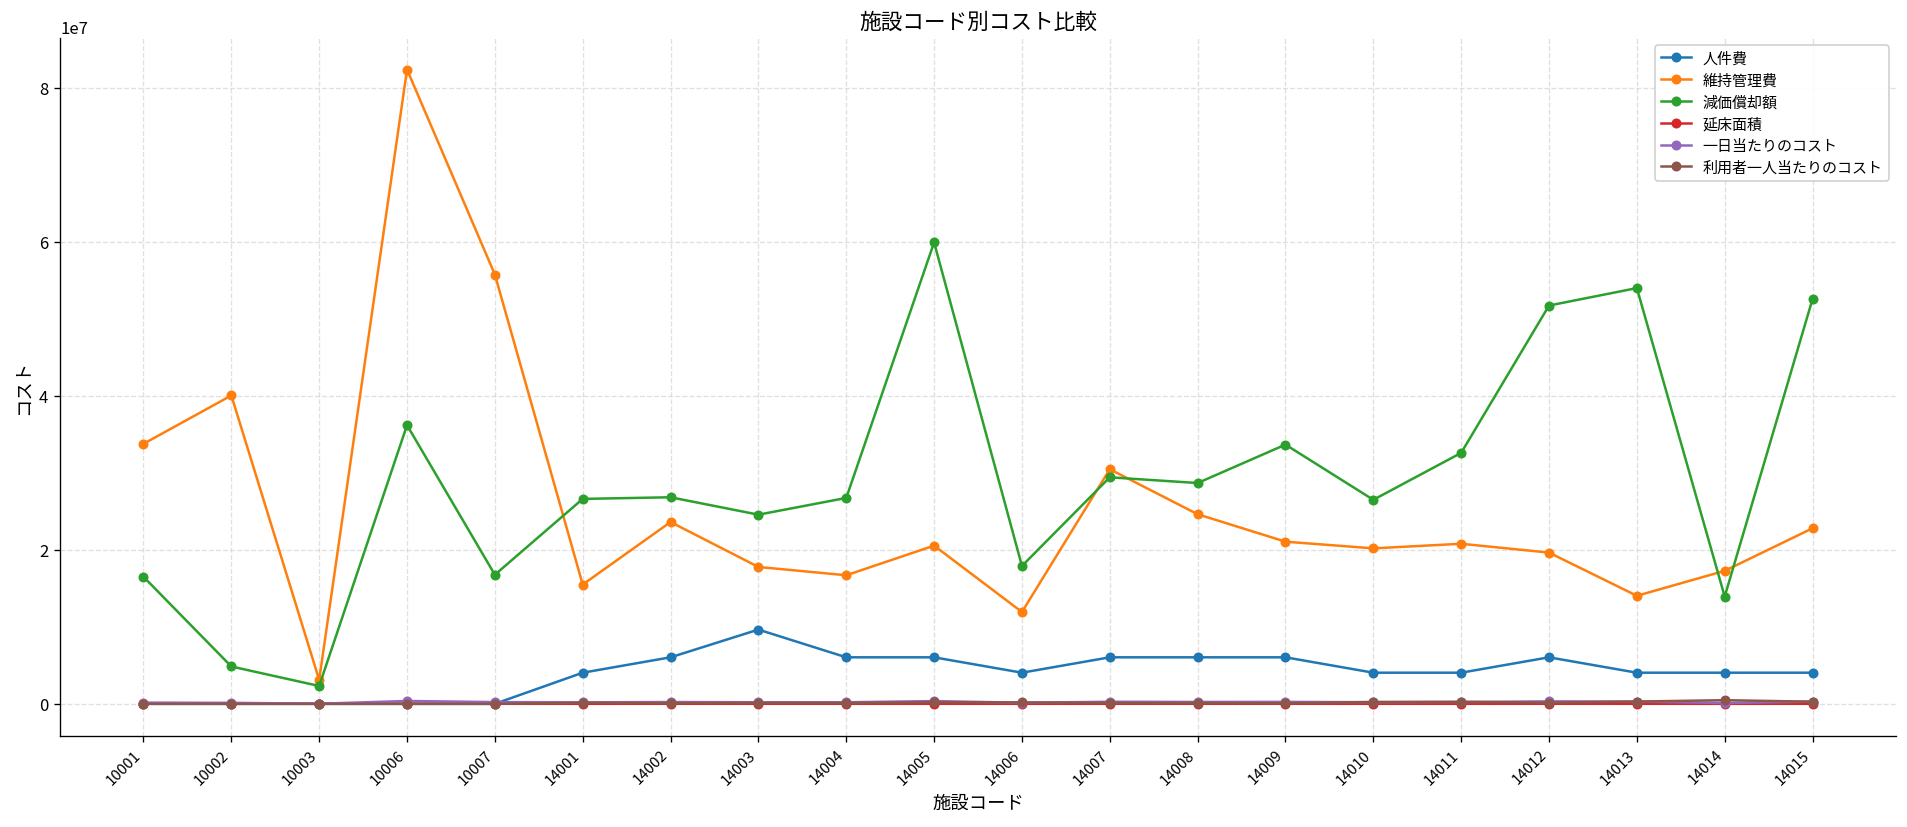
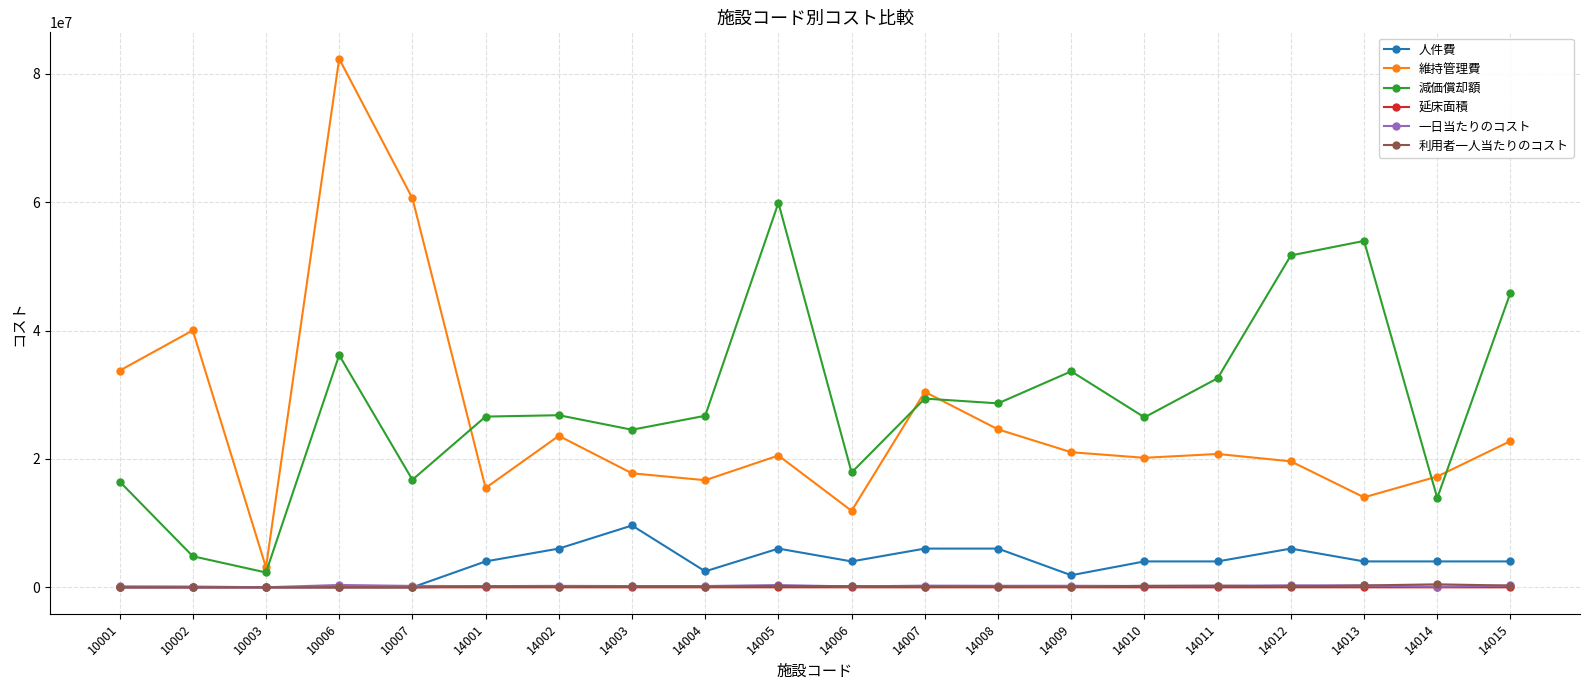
維持管理費, 10007: 56000000 -> 61000000
人件費, 14004: 6000000 -> 2000000
人件費, 14009: 6000000 -> 2000000
減価償却額, 14015: 53000000 -> 46000000
